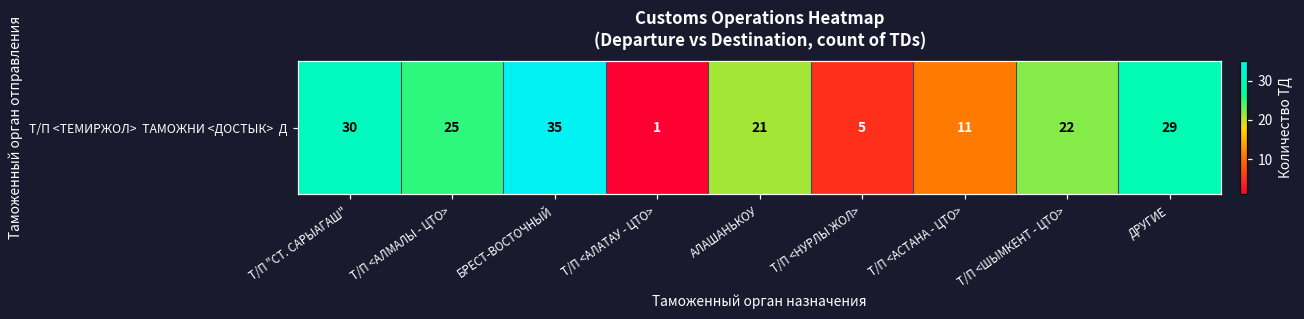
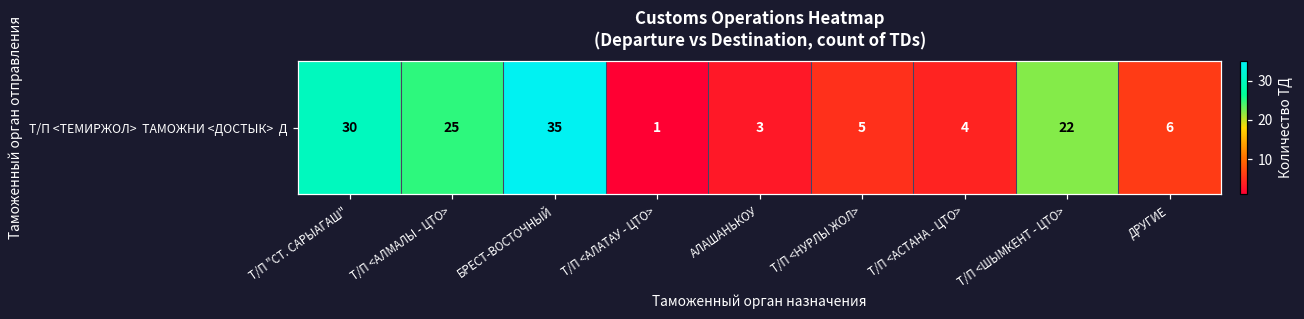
Т/П <ТЕМИРЖОЛ> ТАМОЖНИ <ДОСТЫК> Д, АЛАШАНЬКОУ: 21 -> 3
Т/П <ТЕМИРЖОЛ> ТАМОЖНИ <ДОСТЫК> Д, Т/П <АСТАНА - ЦТО>: 11 -> 4
Т/П <ТЕМИРЖОЛ> ТАМОЖНИ <ДОСТЫК> Д, ДРУГИЕ: 29 -> 6
